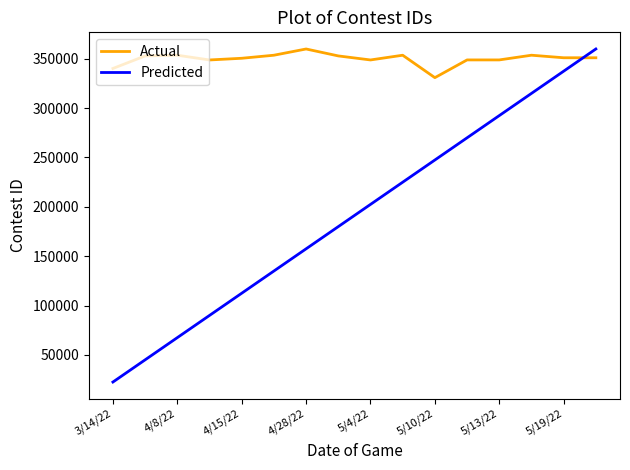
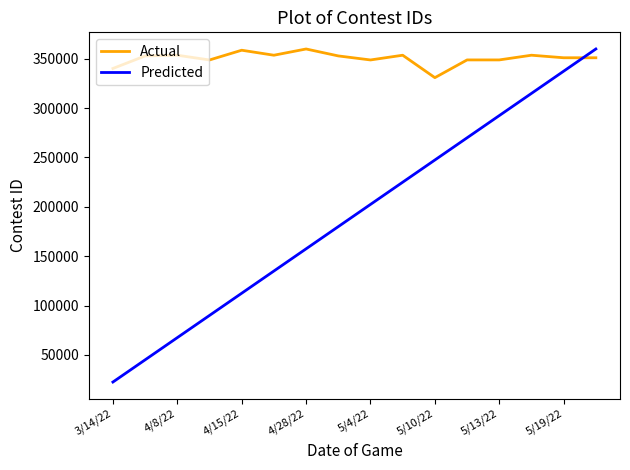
Actual, 4/15/22: 350000 -> 360000
